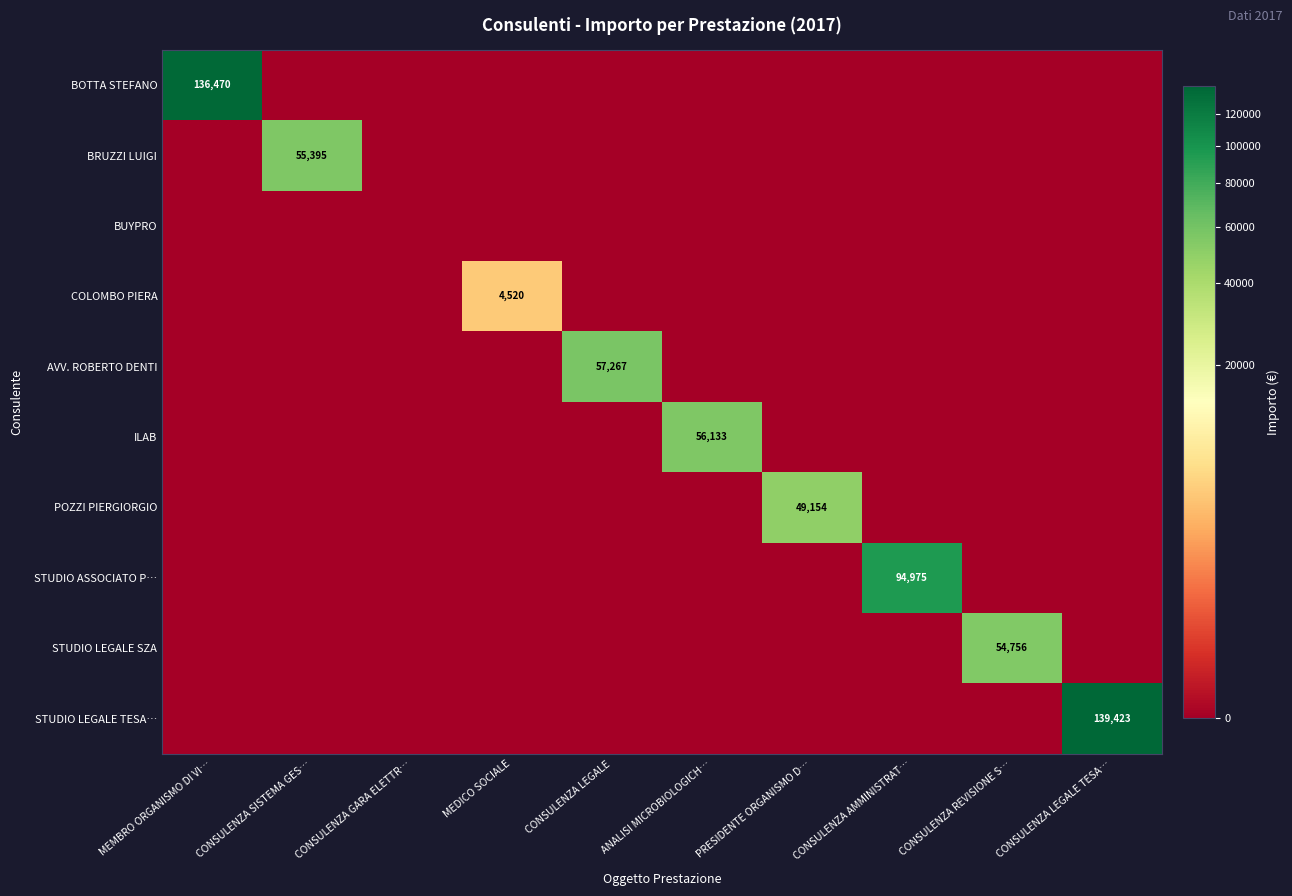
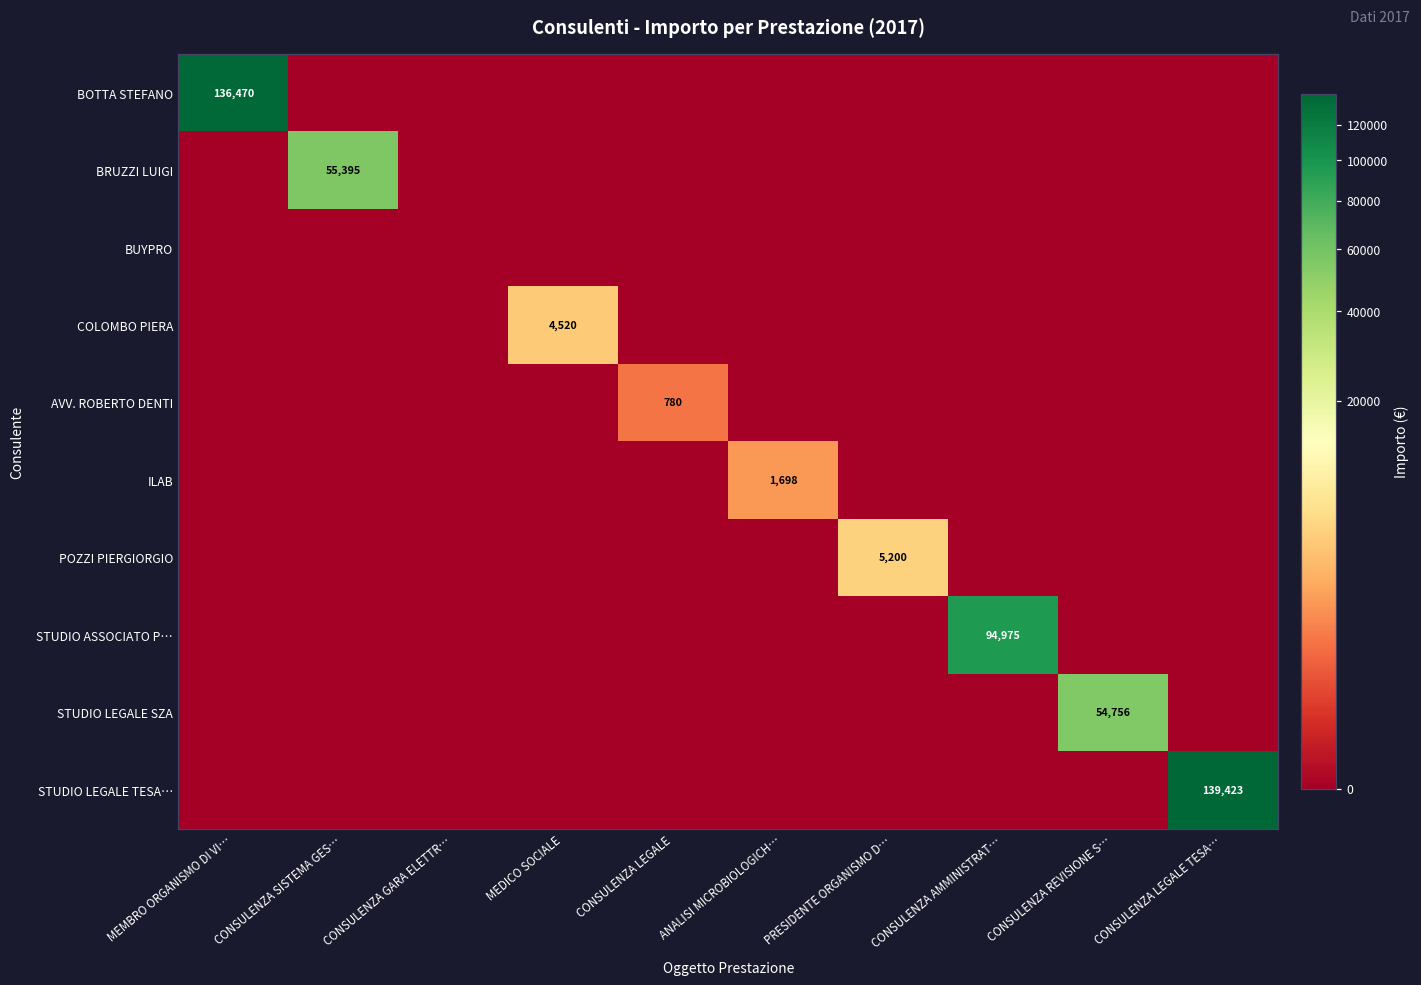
AVV. ROBERTO DENTI, CONSULENZA LEGALE: 57,267 -> 780
ILAB, ANALISI MICROBIOLOGICH…: 56,133 -> 1,698
POZZI PIERGIORGIO, PRESIDENTE ORGANISMO D…: 49,154 -> 5,200
